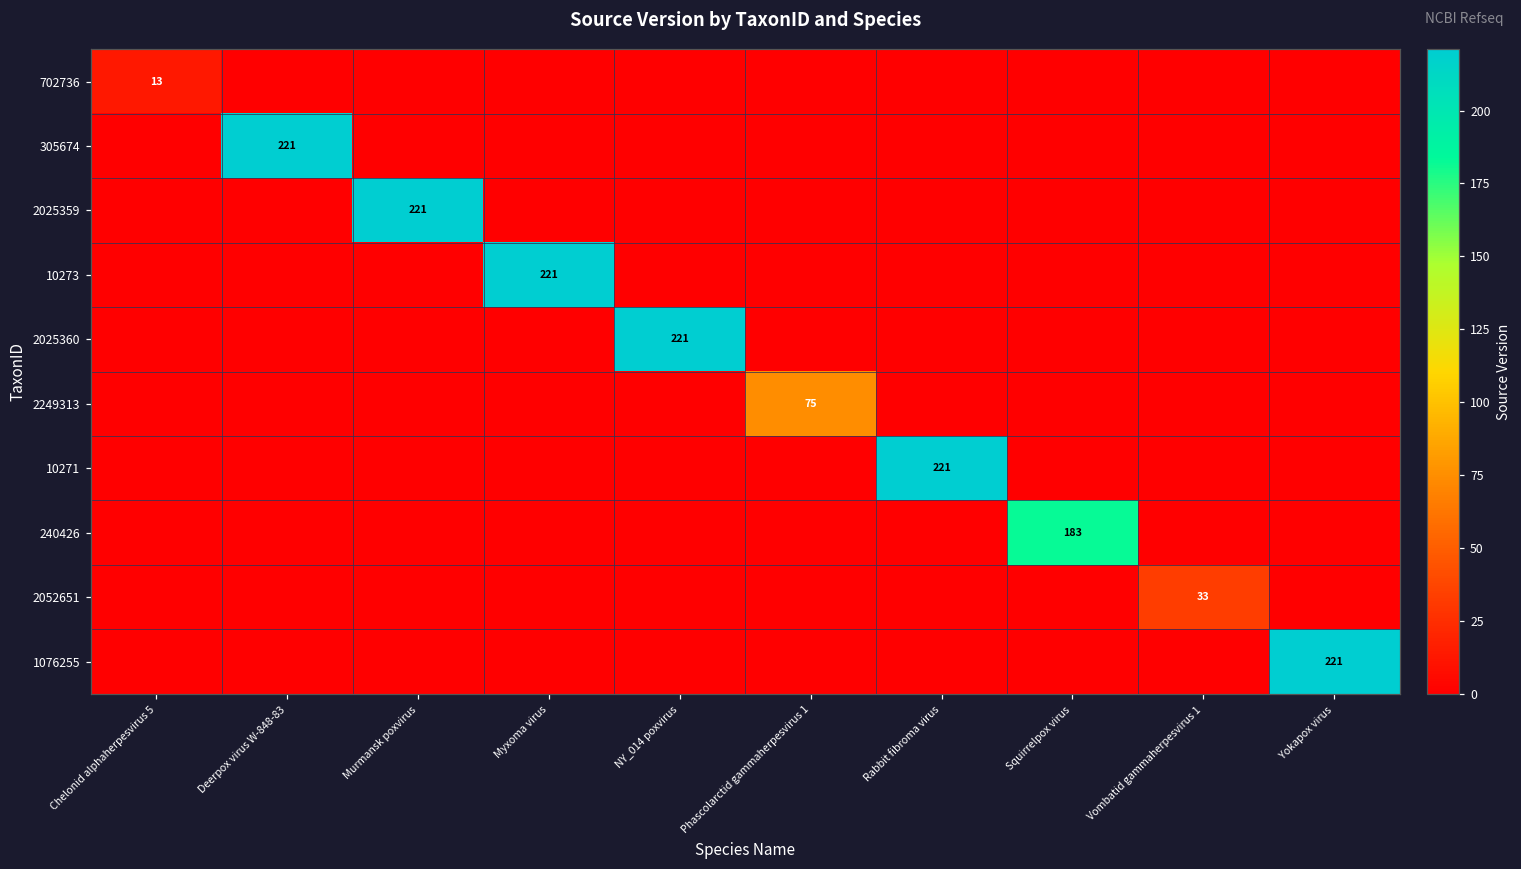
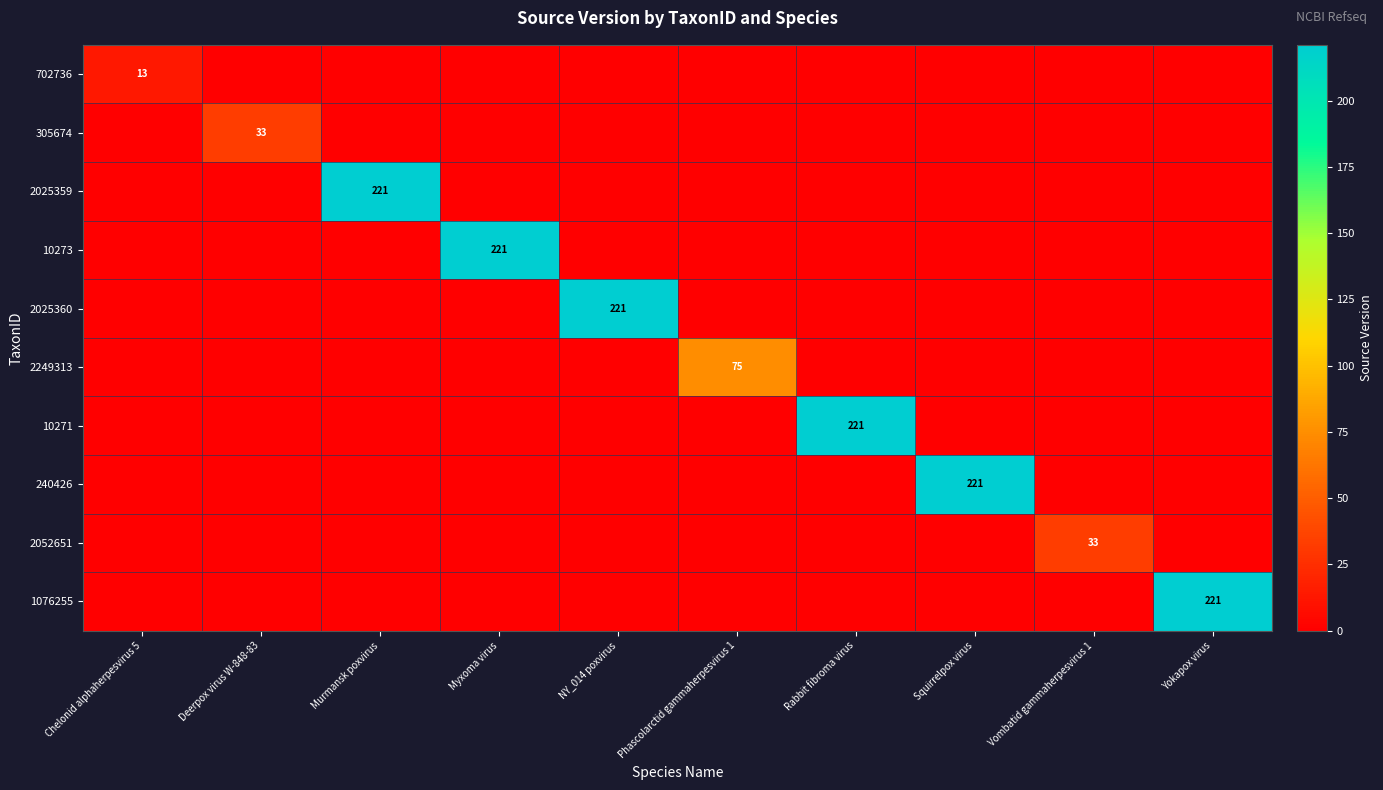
305674, Deerpox virus W-848-83: 221 -> 33
240426, Squirrelpox virus: 183 -> 221
